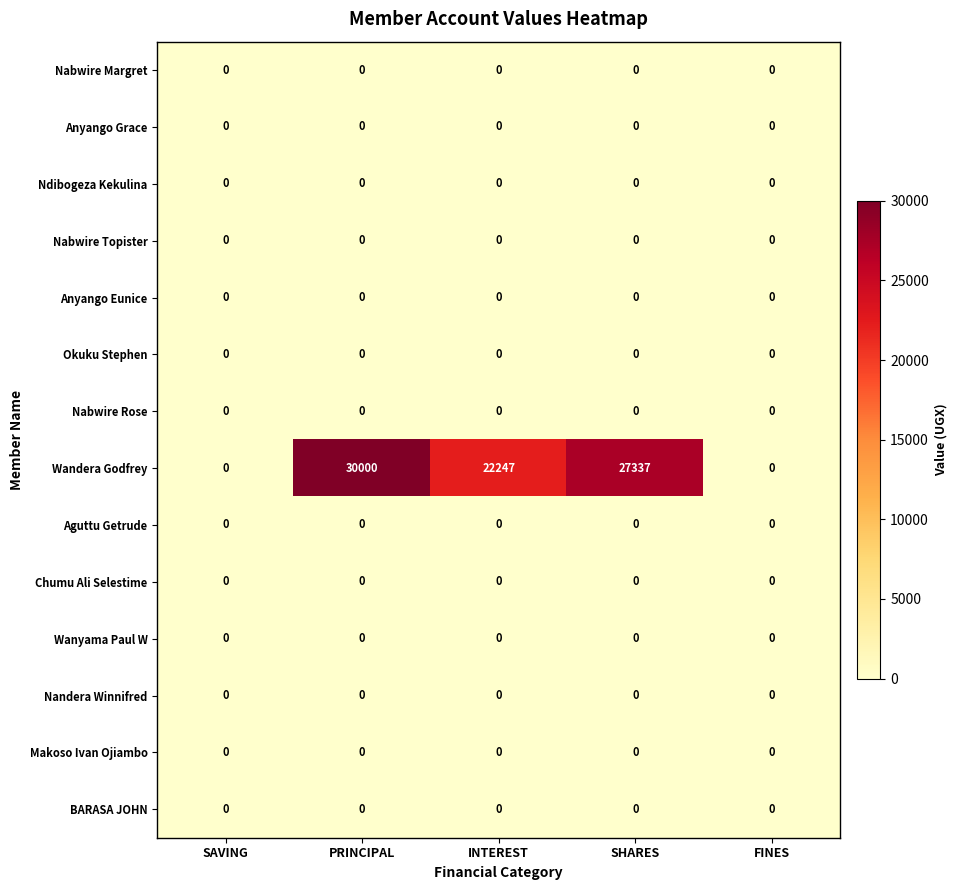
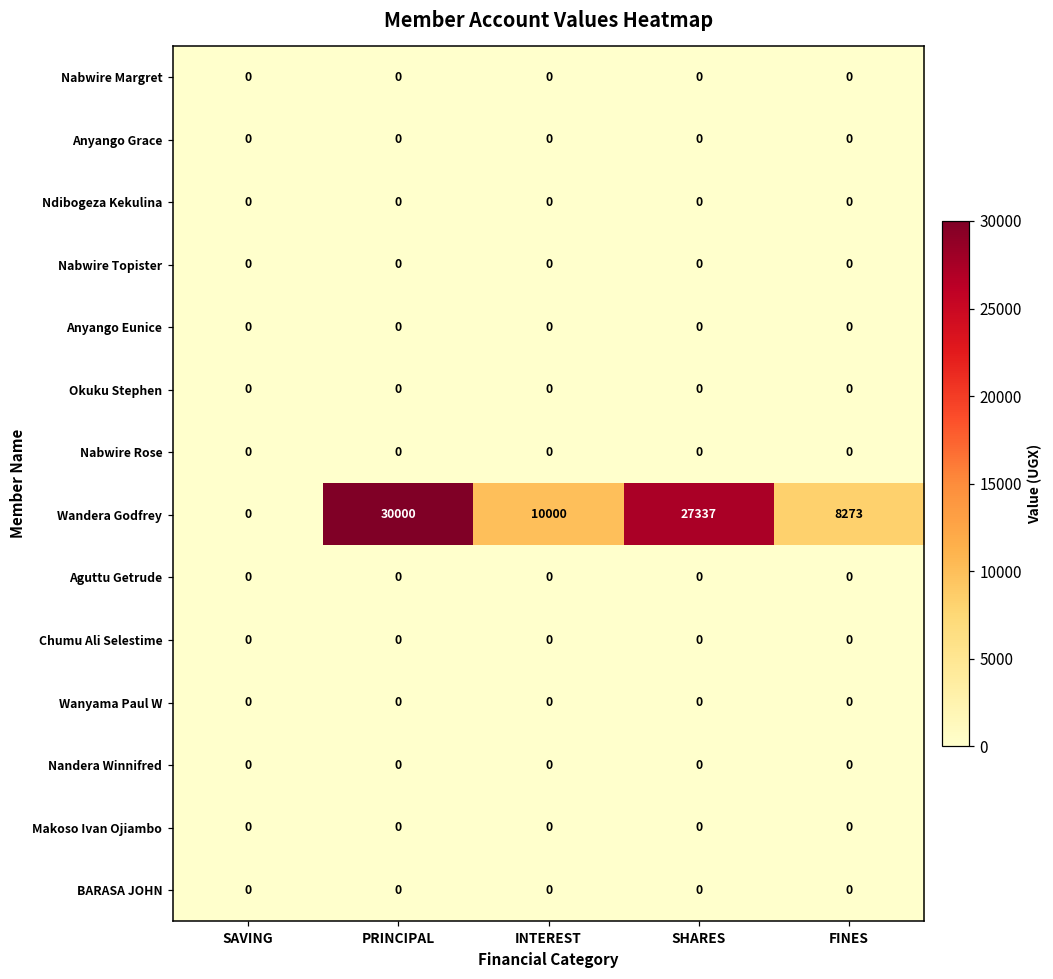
Wandera Godfrey, INTEREST: 22247 -> 10000
Wandera Godfrey, FINES: 0 -> 8273
